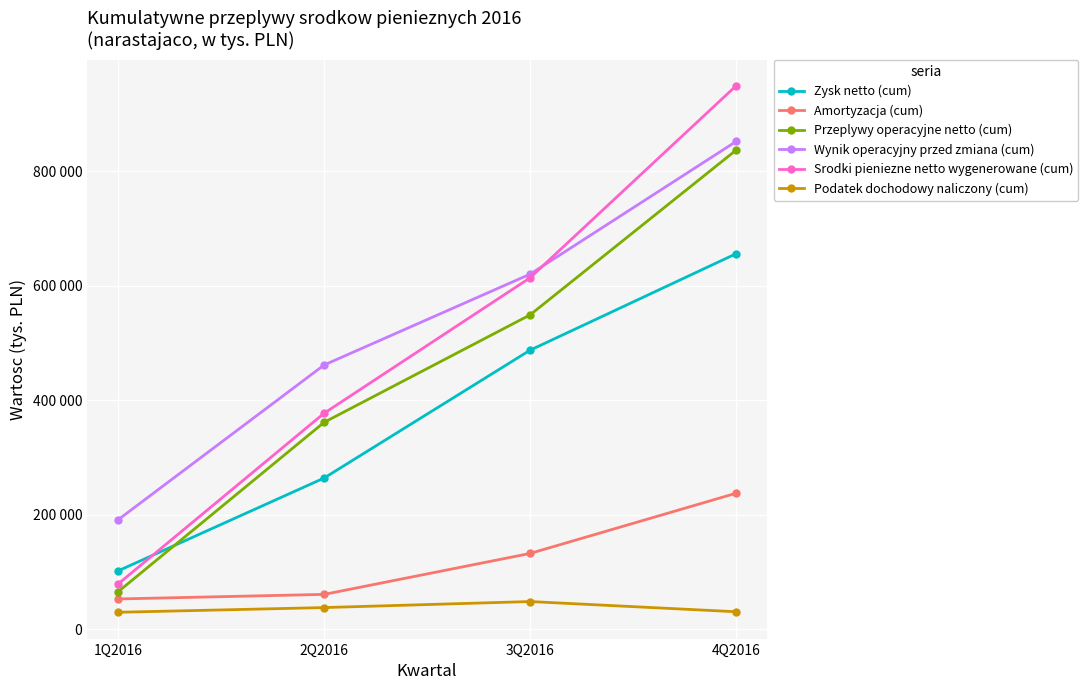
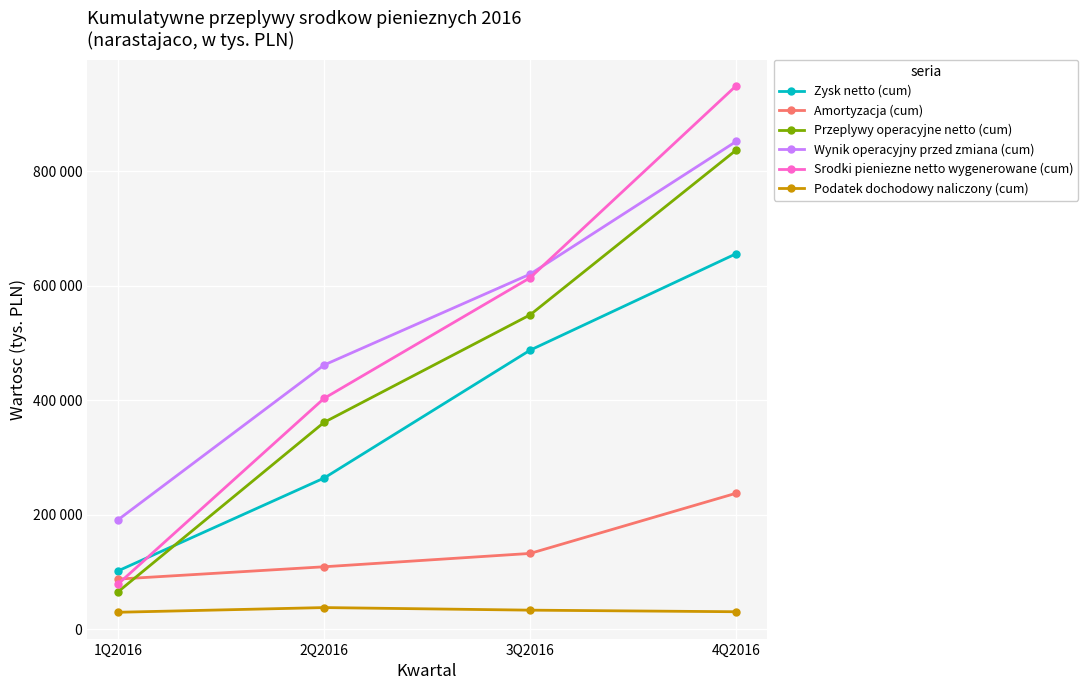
Amortyzacja (cum), 1Q2016: 50000 -> 90000
Amortyzacja (cum), 2Q2016: 60000 -> 110000
Srodki pieniezne netto wygenerowane (cum), 2Q2016: 380000 -> 400000
Podatek dochodowy naliczony (cum), 3Q2016: 50000 -> 30000
